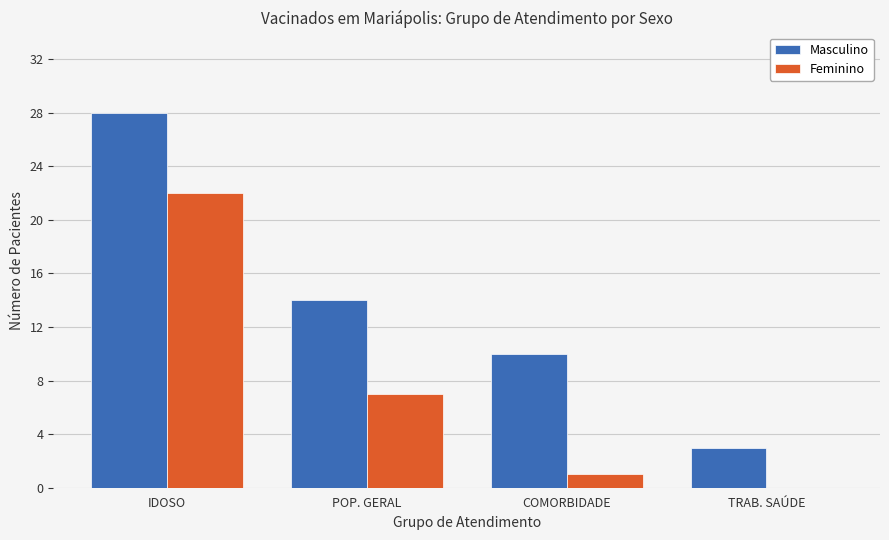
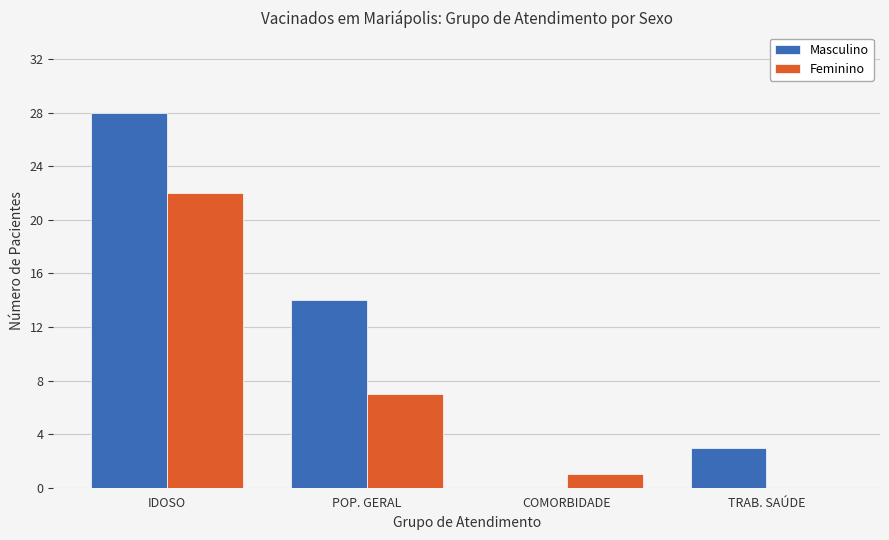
Masculino, COMORBIDADE: 10 -> 0
